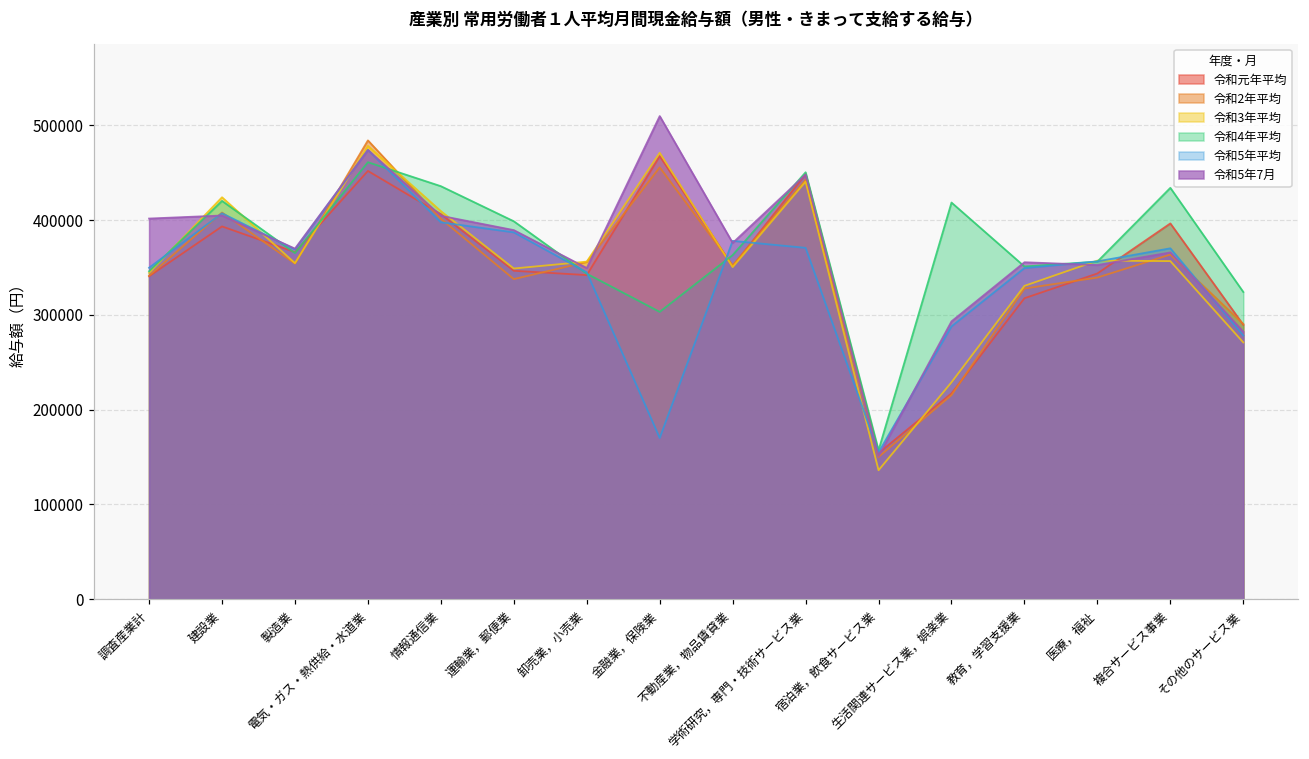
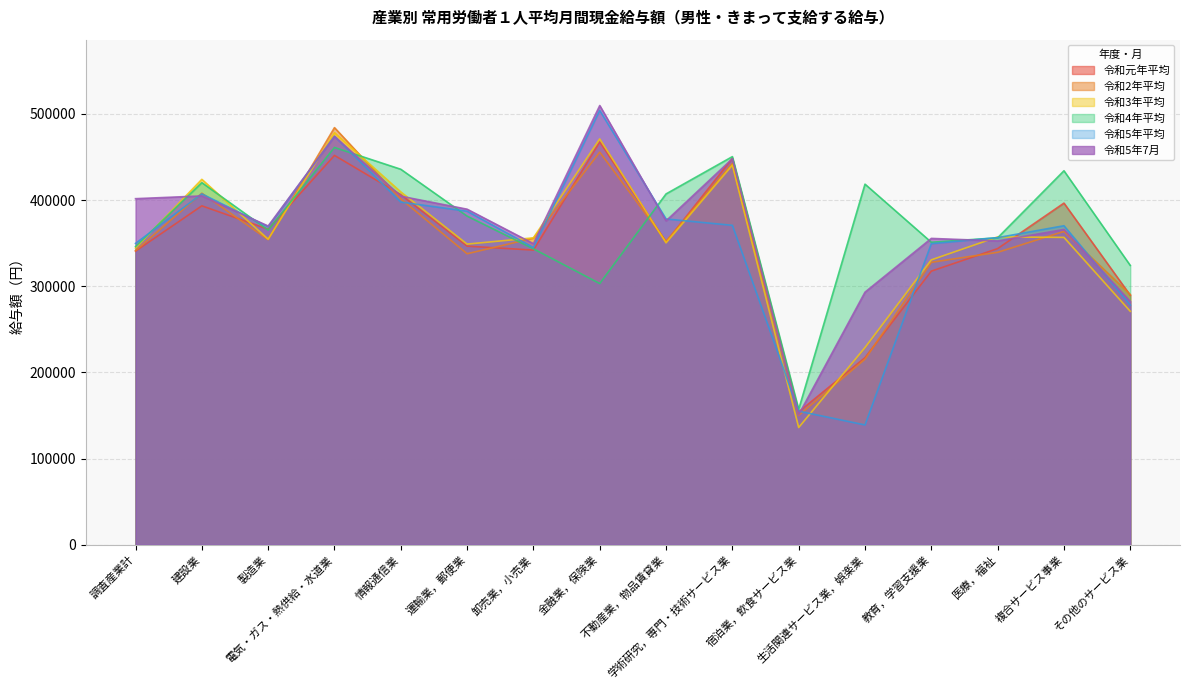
令和4年平均, 運輸業，郵便業: 400000 -> 380000
令和5年平均, 金融業，保険業: 170000 -> 500000
令和4年平均, 不動産業，物品賃貸業: 360000 -> 410000
令和5年平均, 生活関連サービス業，娯楽業: 290000 -> 140000
